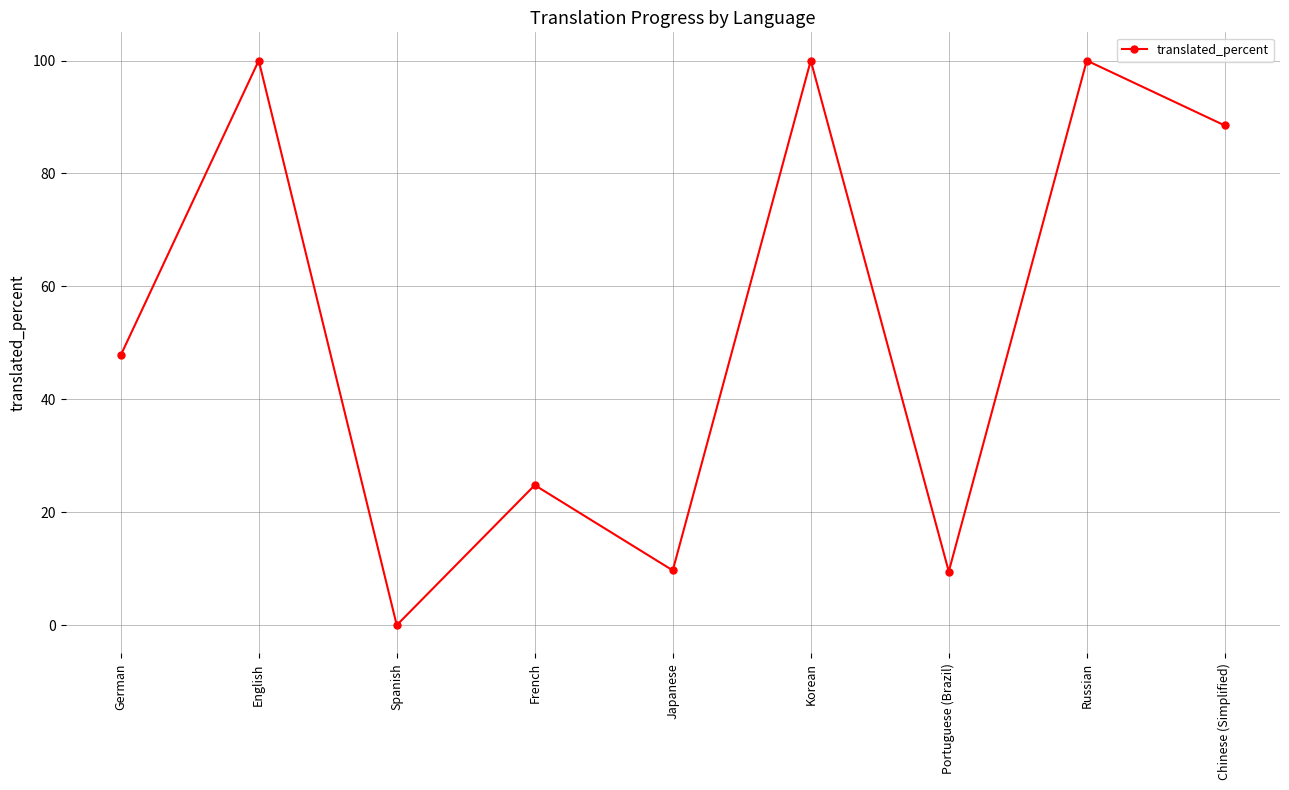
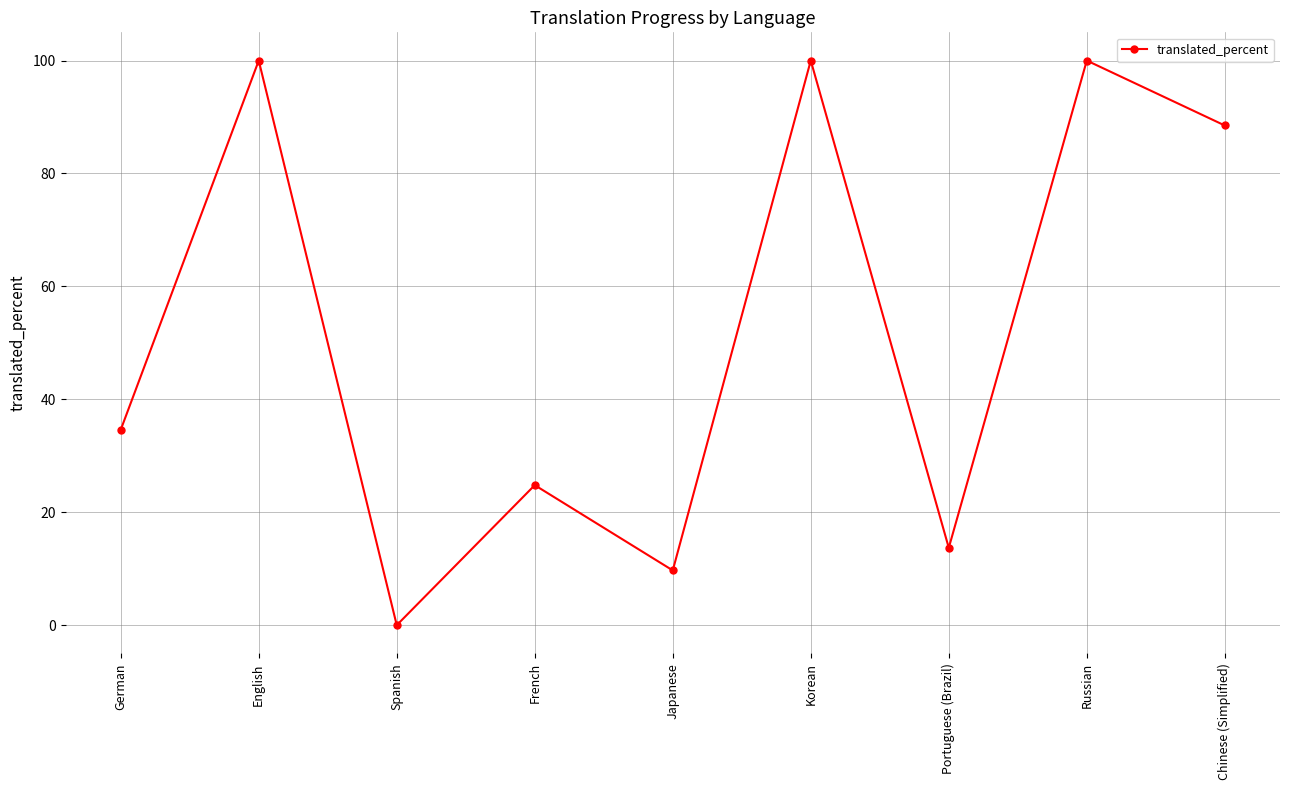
German: 48 -> 35
Portuguese (Brazil): 10 -> 14
